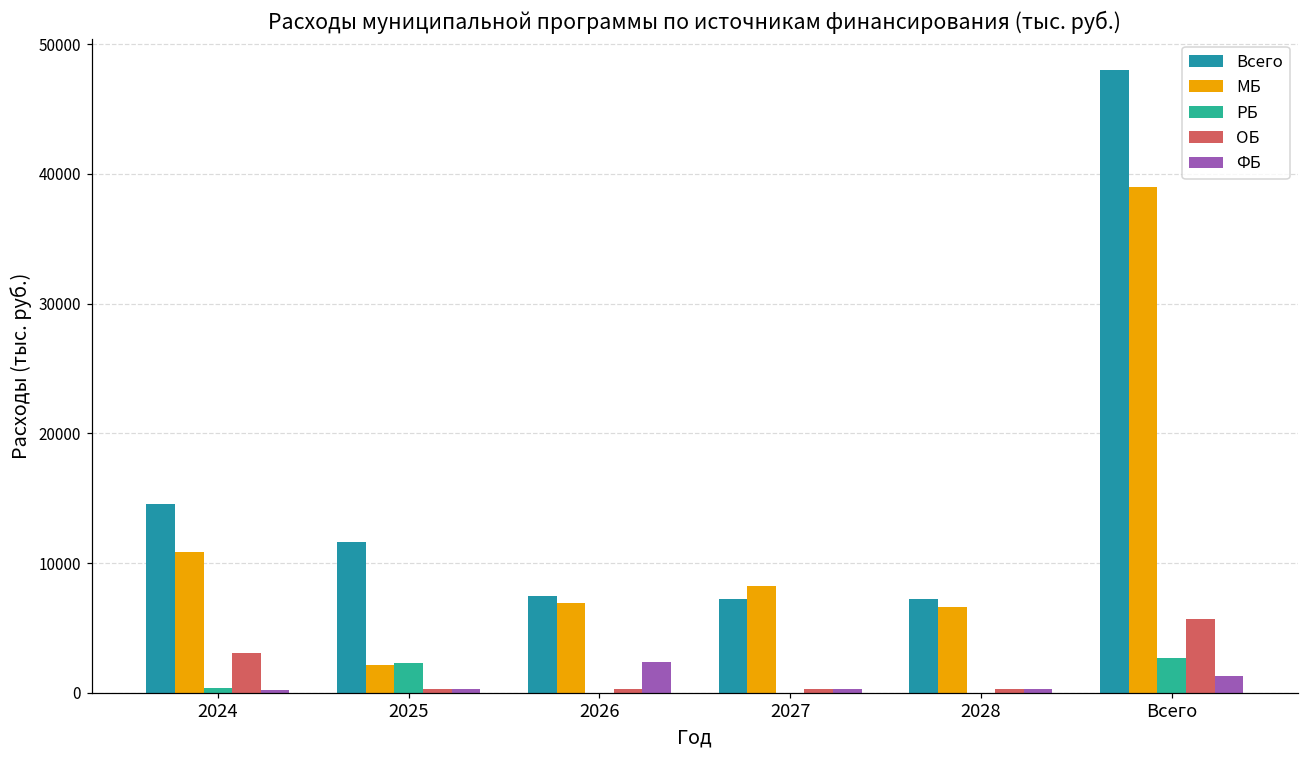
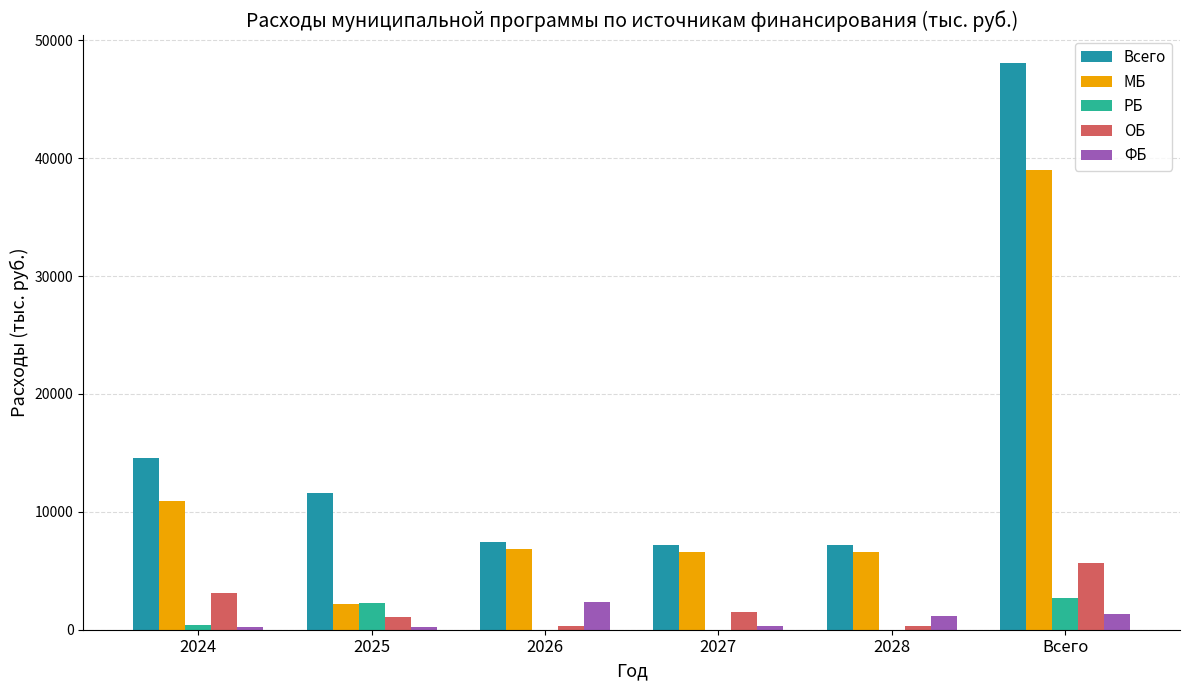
ОБ, 2025: 300 -> 1100
МБ, 2027: 8200 -> 6600
ОБ, 2027: 300 -> 1500
ФБ, 2028: 300 -> 1200
